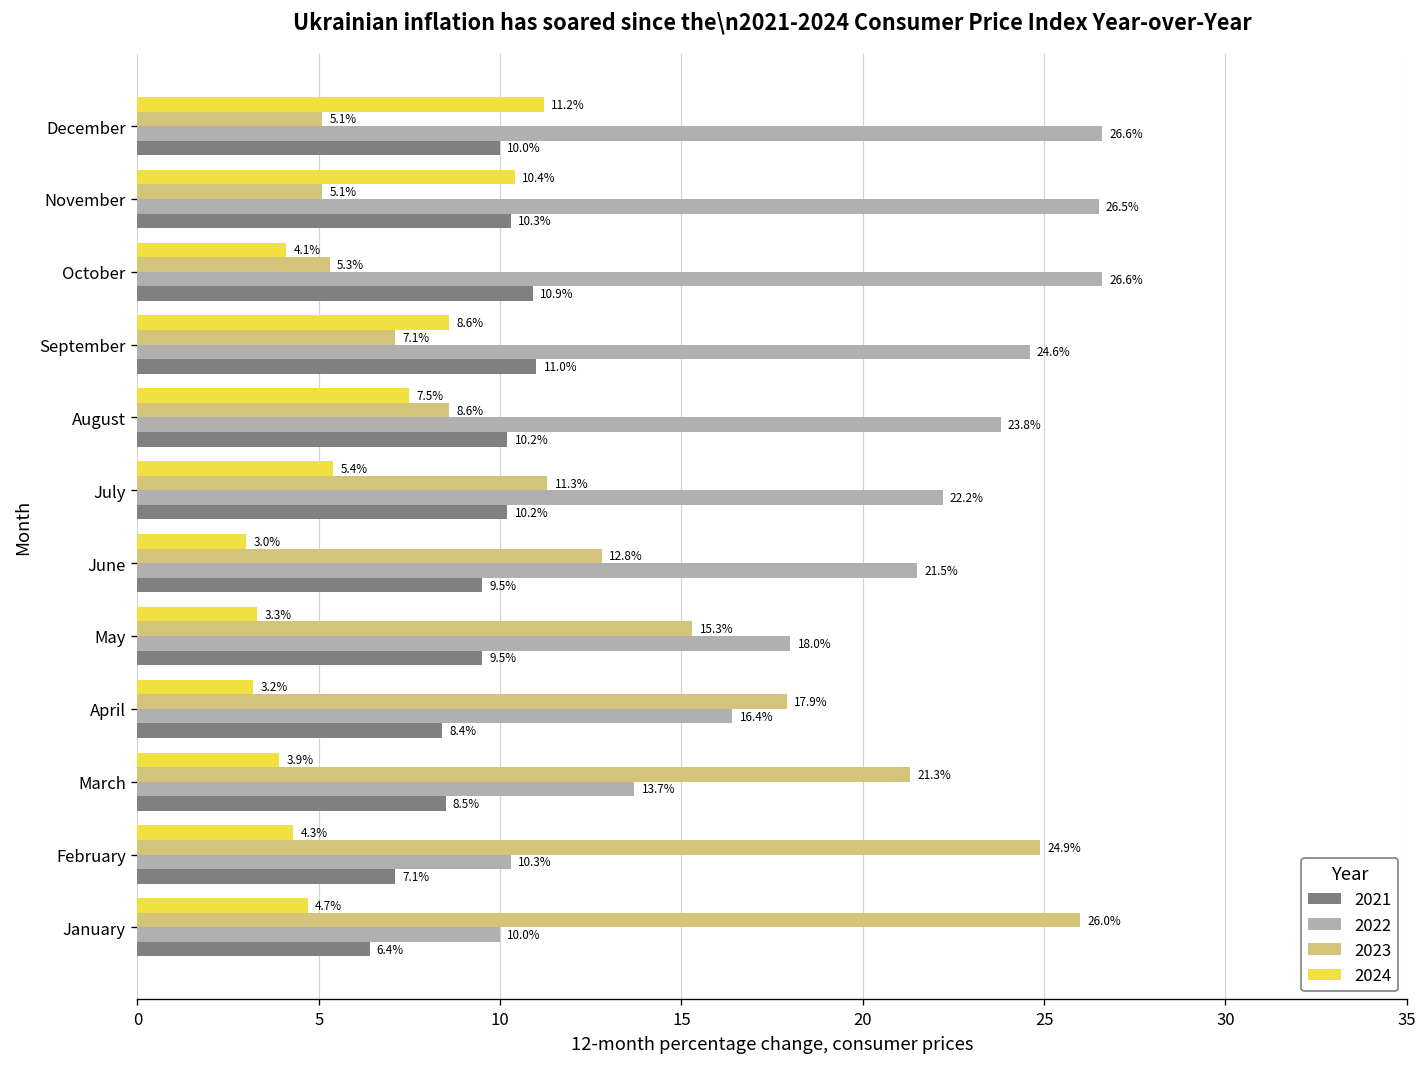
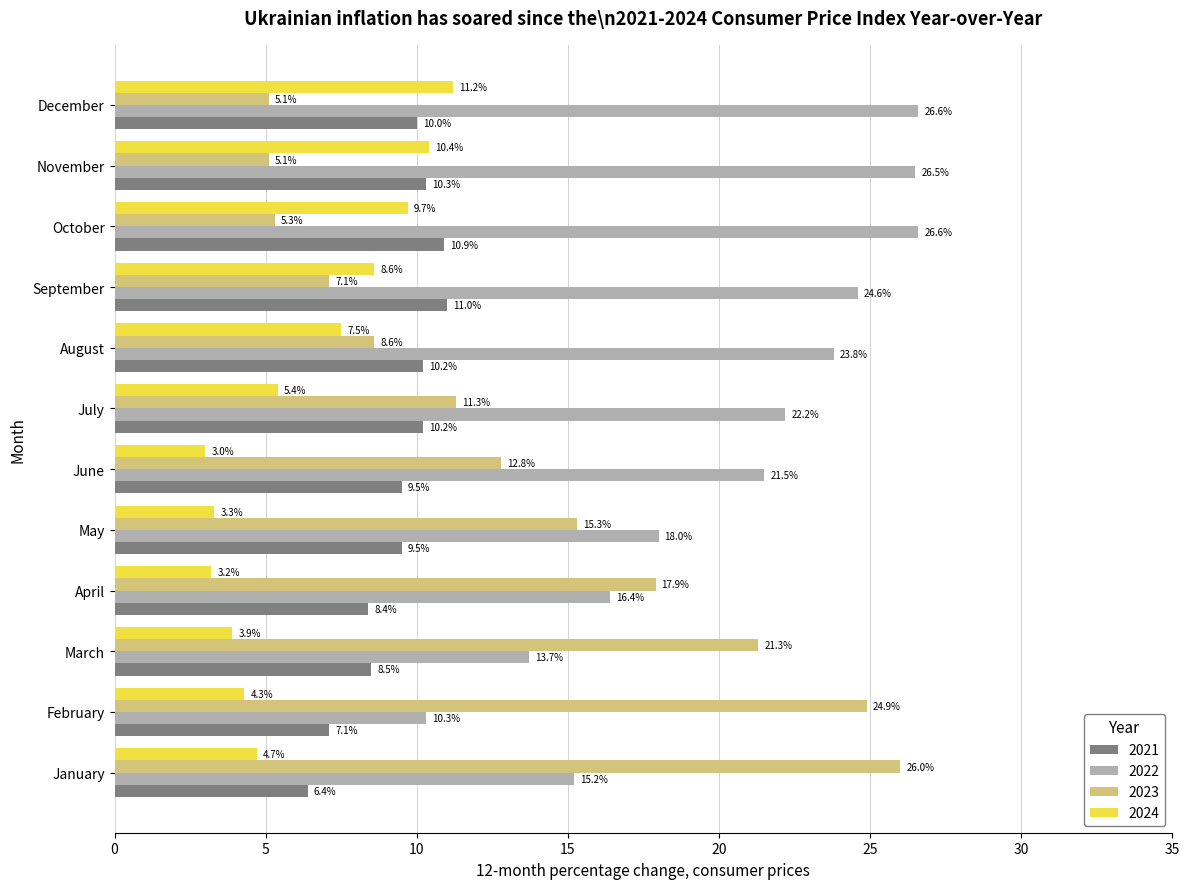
2024, October: 4.1% -> 9.7%
2022, January: 10.0% -> 15.2%
